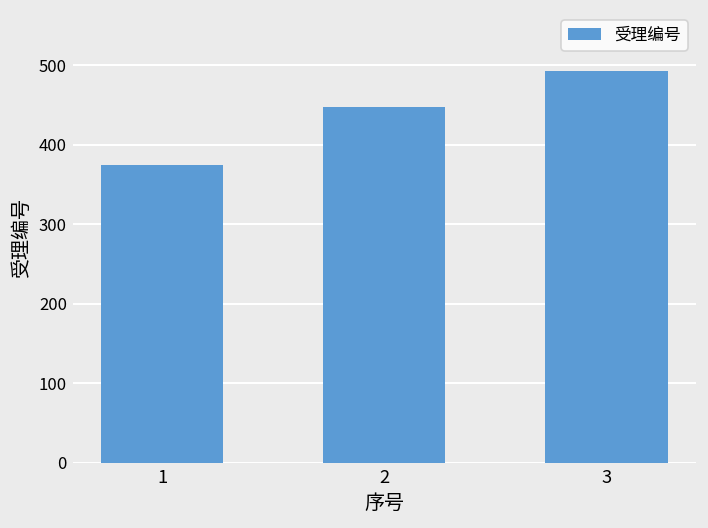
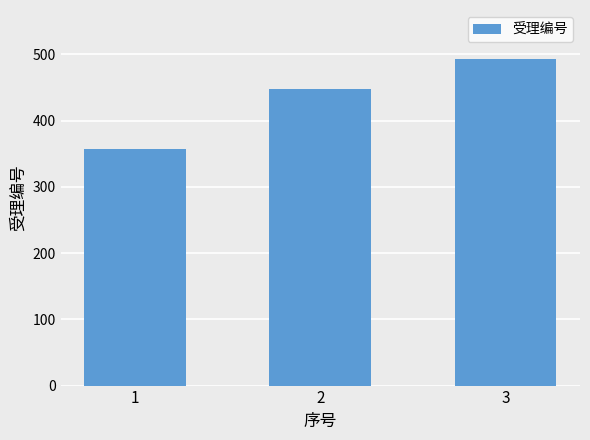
1: 370 -> 360
